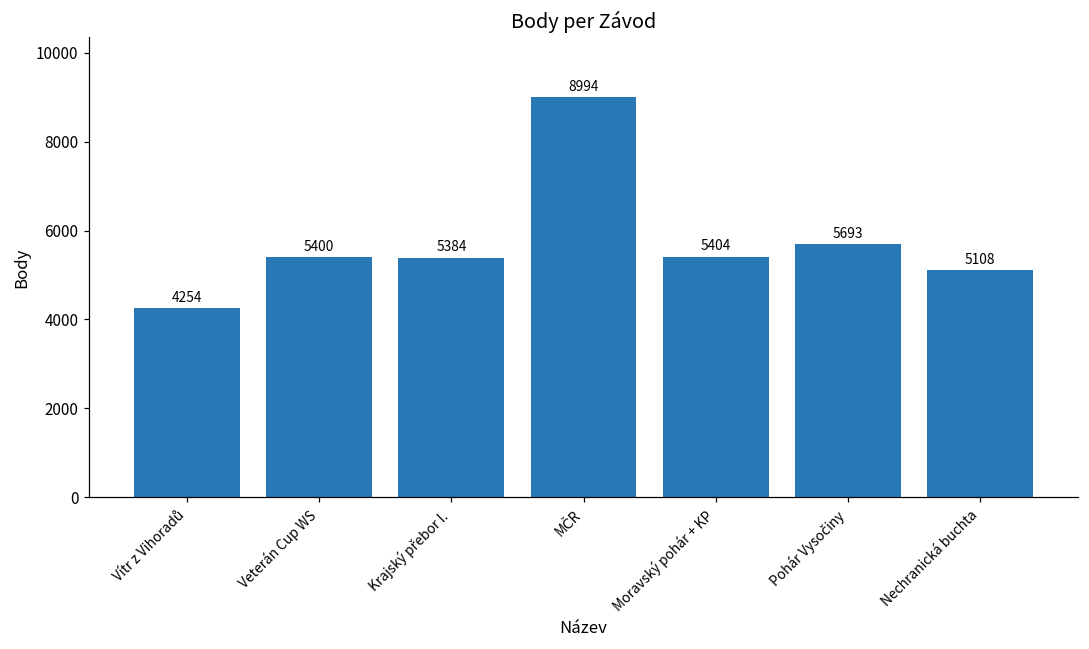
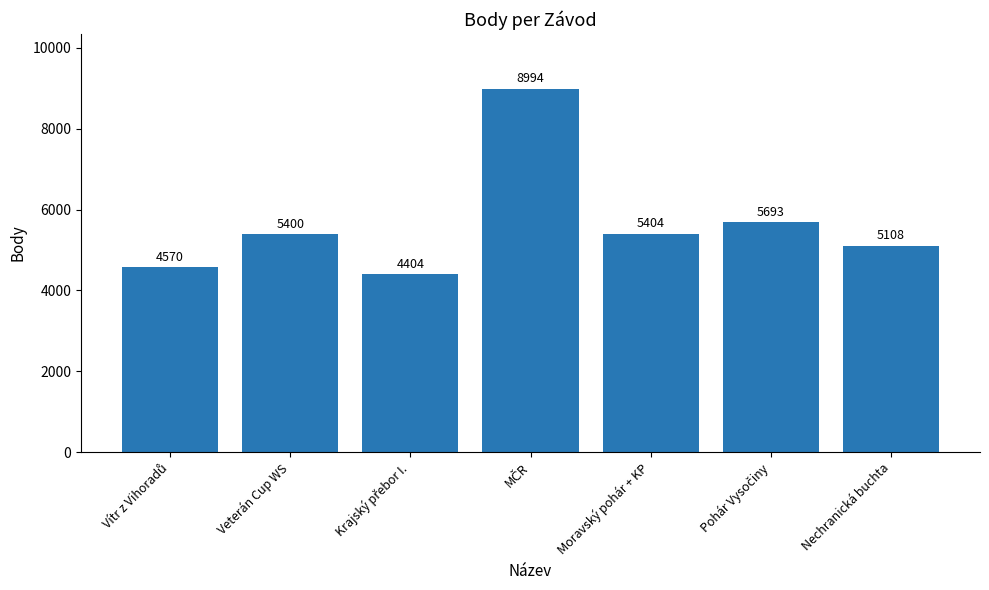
Vítr z Vihoradů: 4254 -> 4570
Krajský přebor I.: 5384 -> 4404
